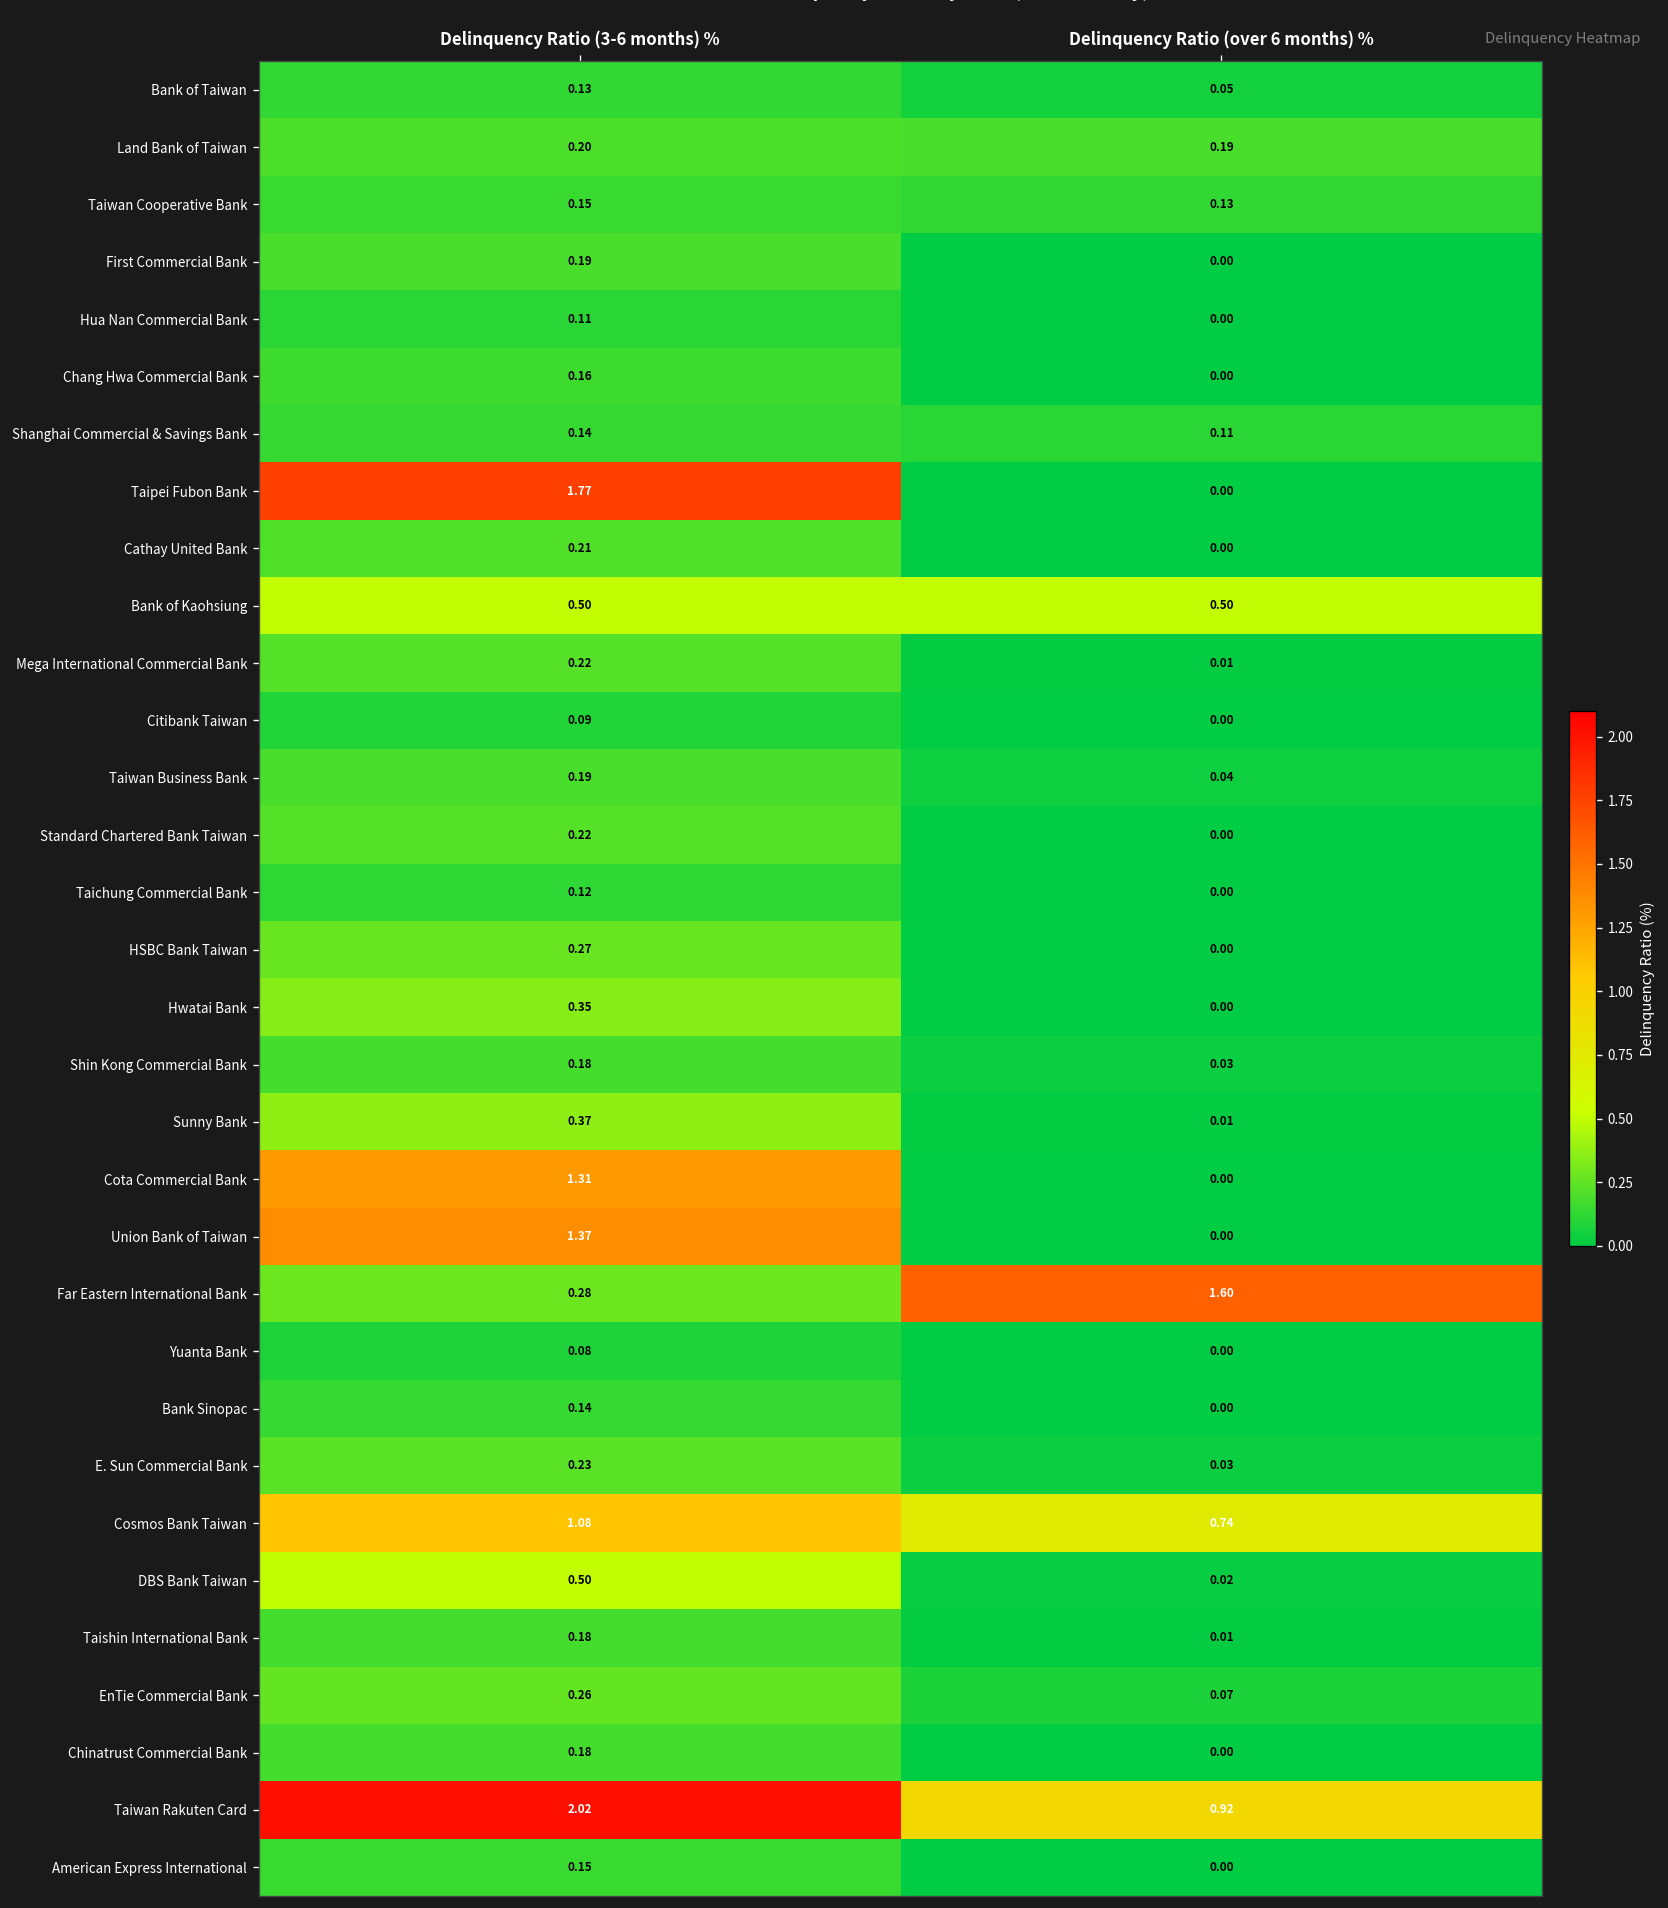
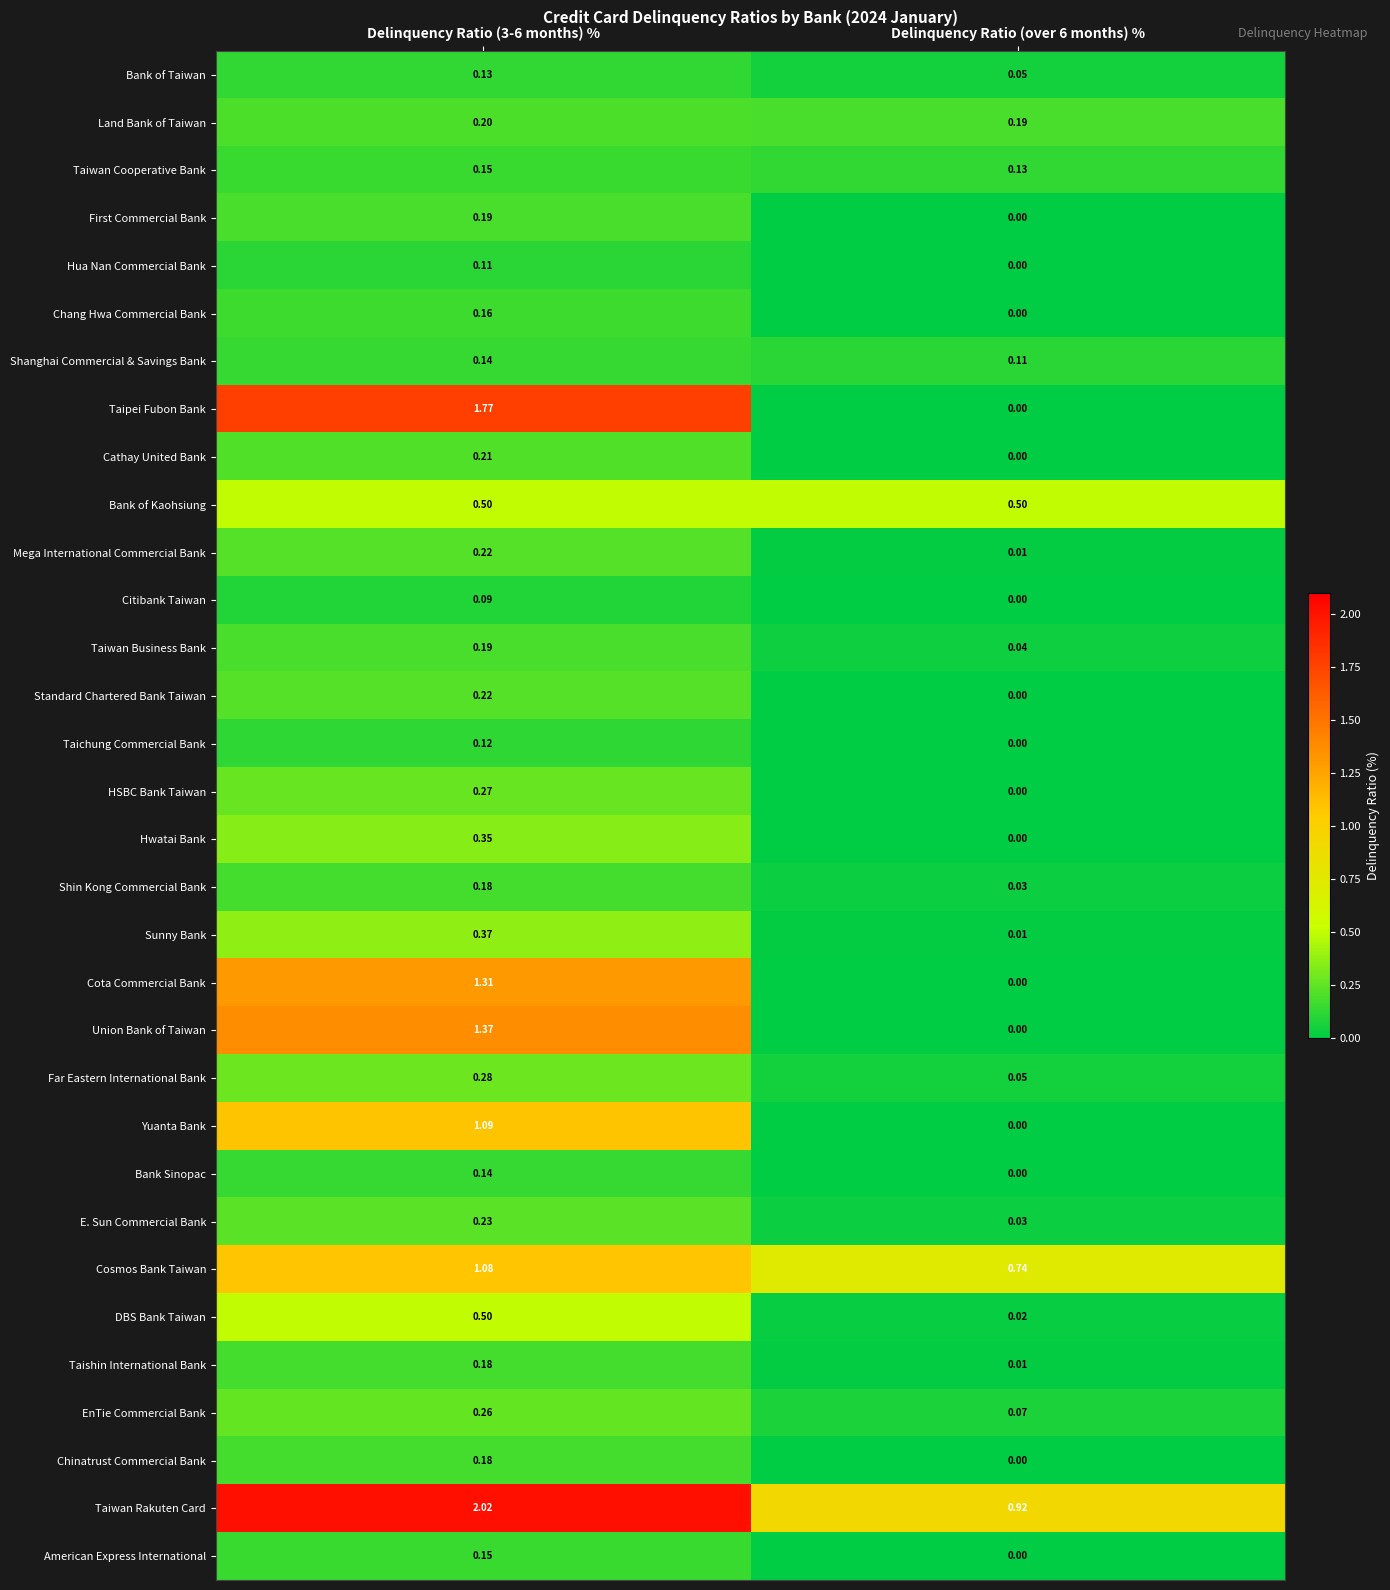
Far Eastern International Bank, Delinquency Ratio (over 6 months) %: 1.60 -> 0.05
Yuanta Bank, Delinquency Ratio (3-6 months) %: 0.08 -> 1.09
